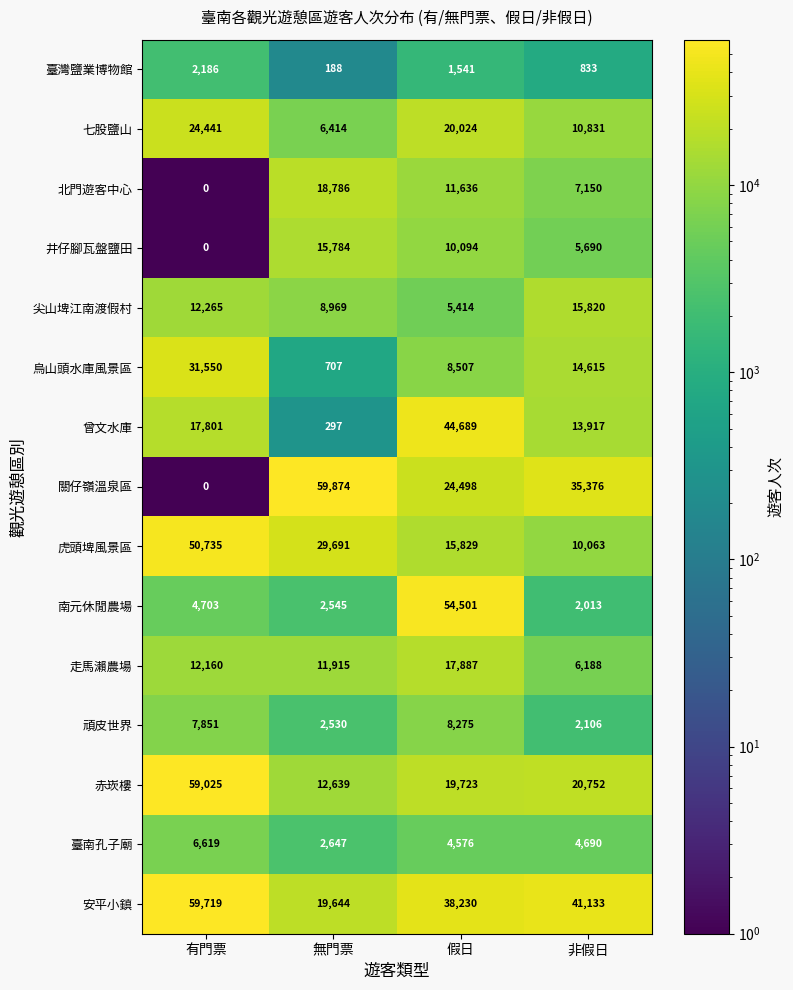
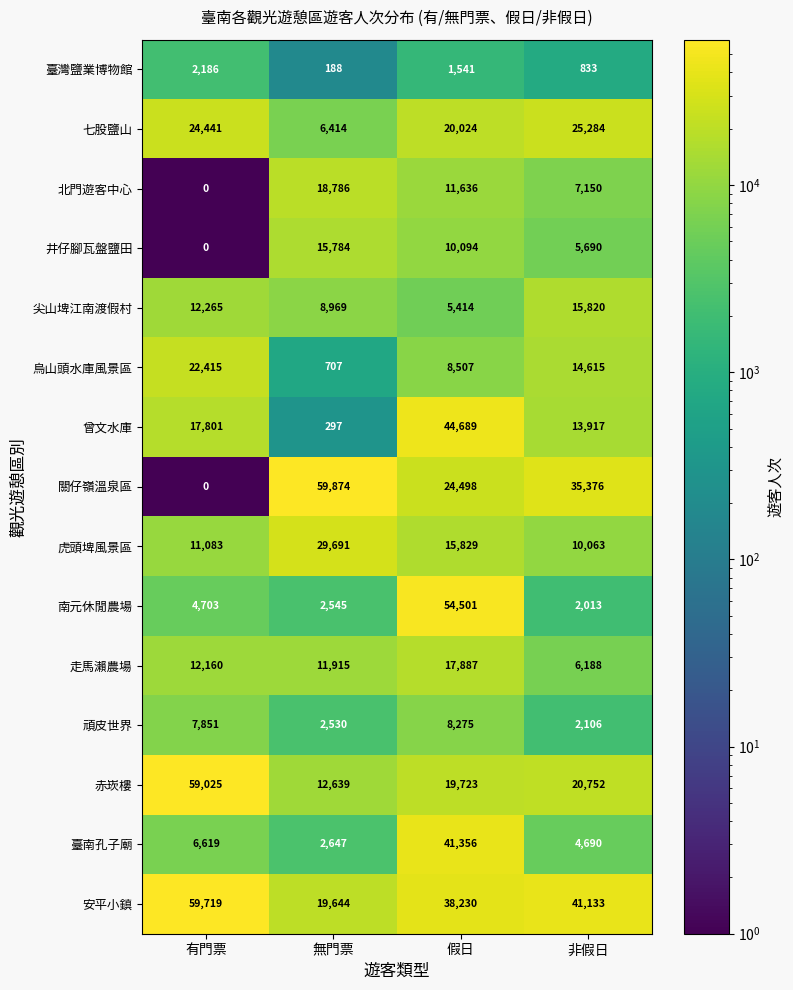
七股鹽山, 非假日: 10,831 -> 25,284
烏山頭水庫風景區, 有門票: 31,550 -> 22,415
虎頭埤風景區, 有門票: 50,735 -> 11,083
臺南孔子廟, 假日: 4,576 -> 41,356
